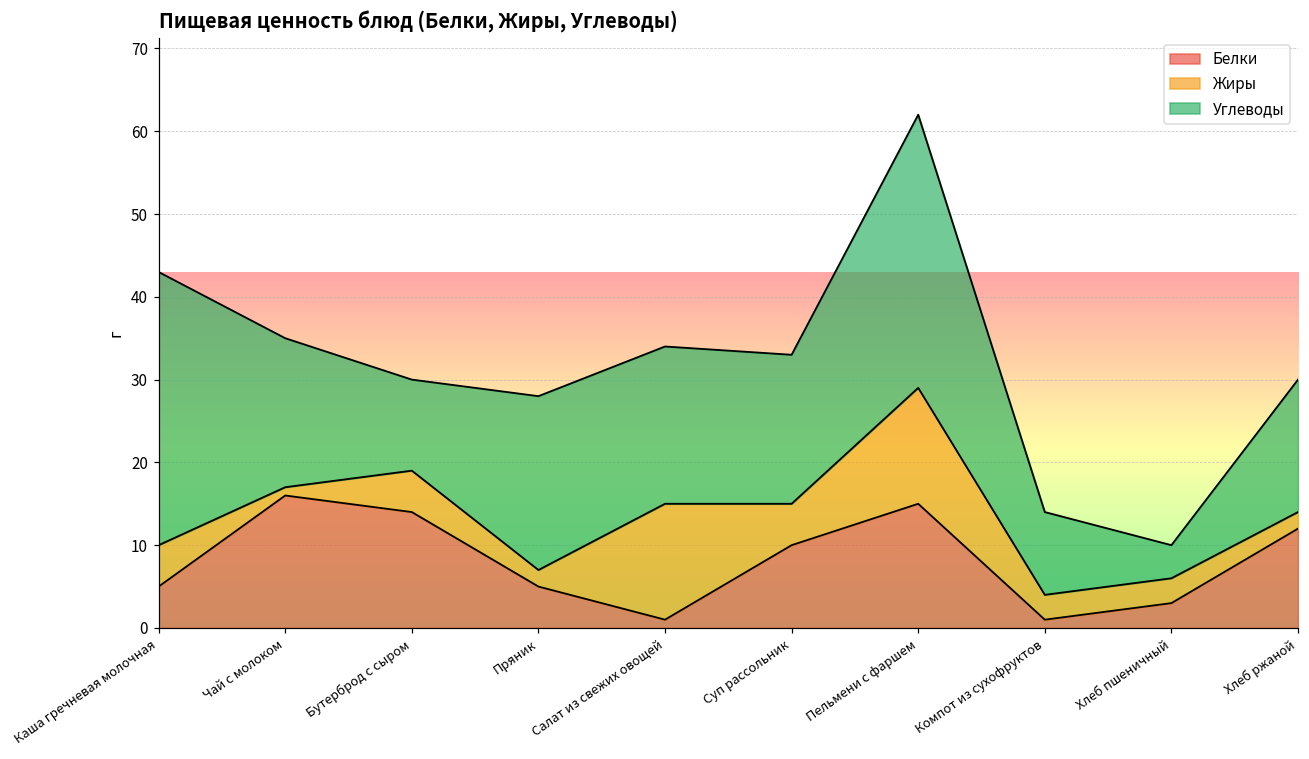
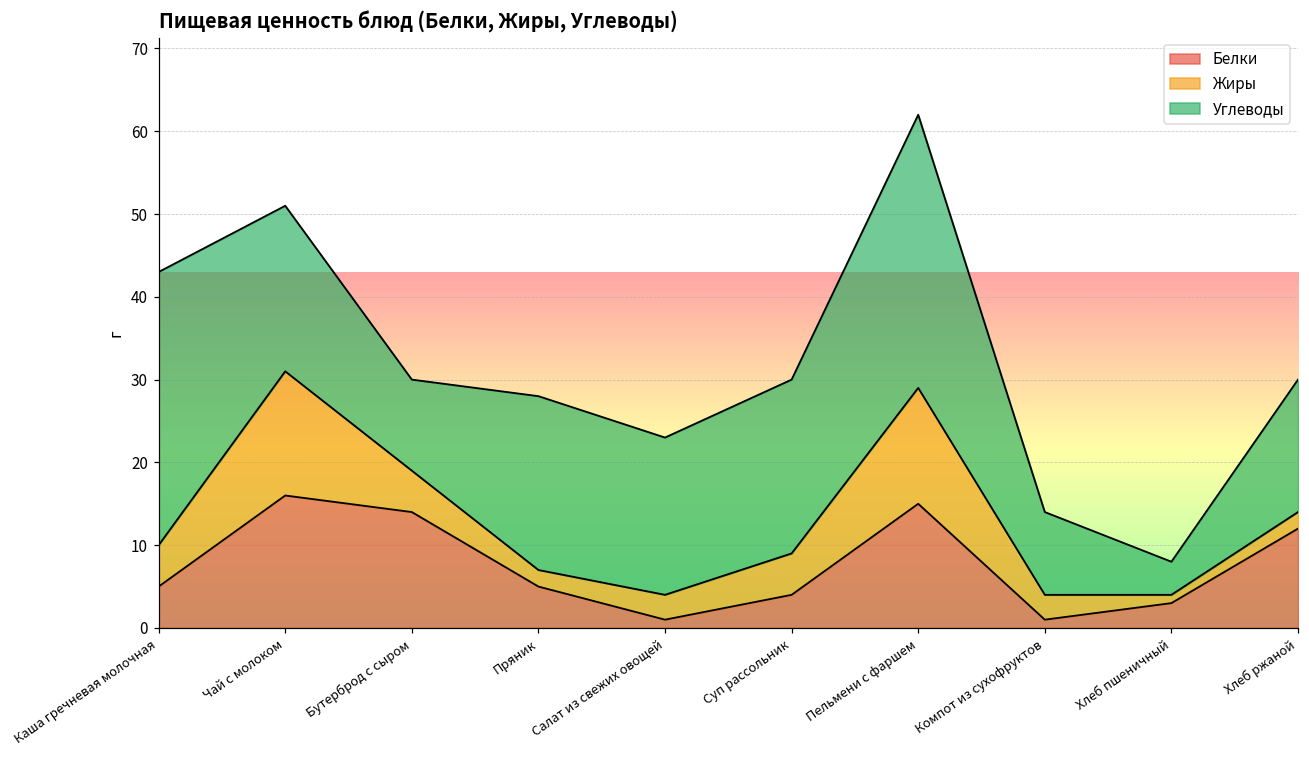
Жиры, Чай с молоком: 1 -> 15
Углеводы, Чай с молоком: 18 -> 20
Жиры, Салат из свежих овощей: 14 -> 3
Белки, Суп рассольник: 10 -> 4
Углеводы, Суп рассольник: 18 -> 21
Жиры, Хлеб пшеничный: 3 -> 1
